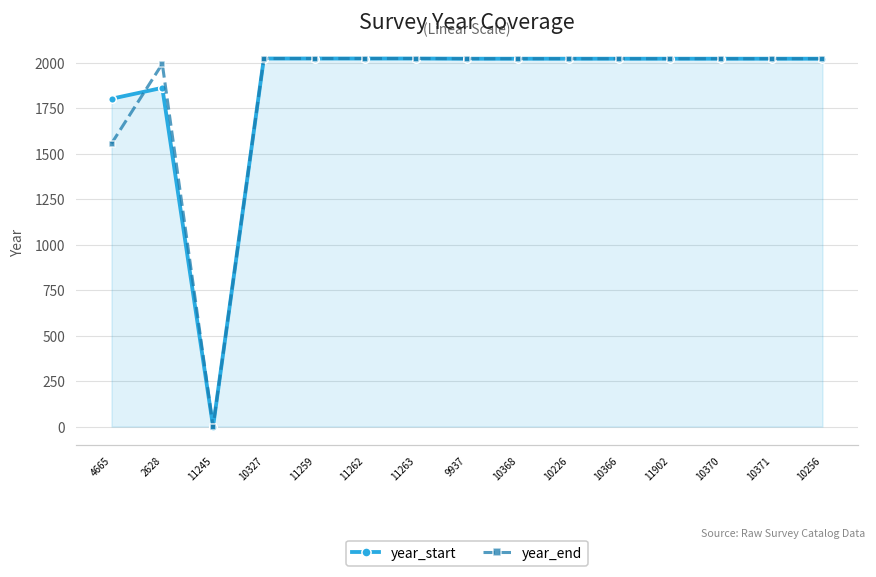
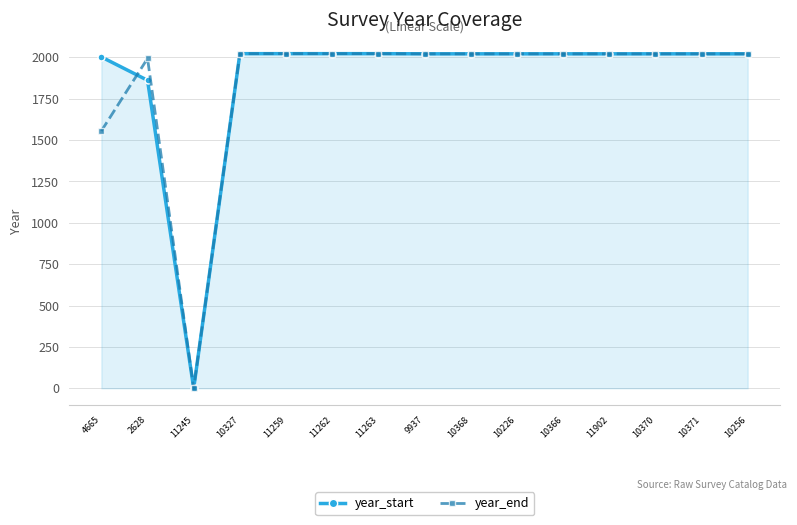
year_start, 4665: 1800 -> 2000
